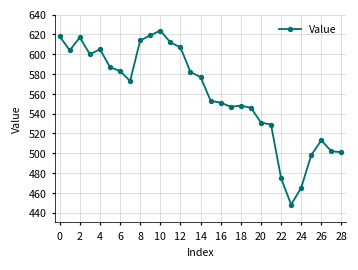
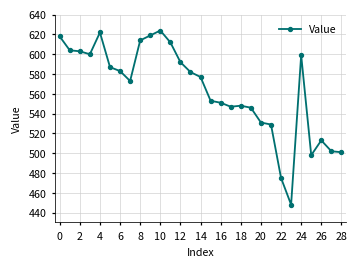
2: 620 -> 600
4: 610 -> 620
12: 610 -> 590
24: 470 -> 600
